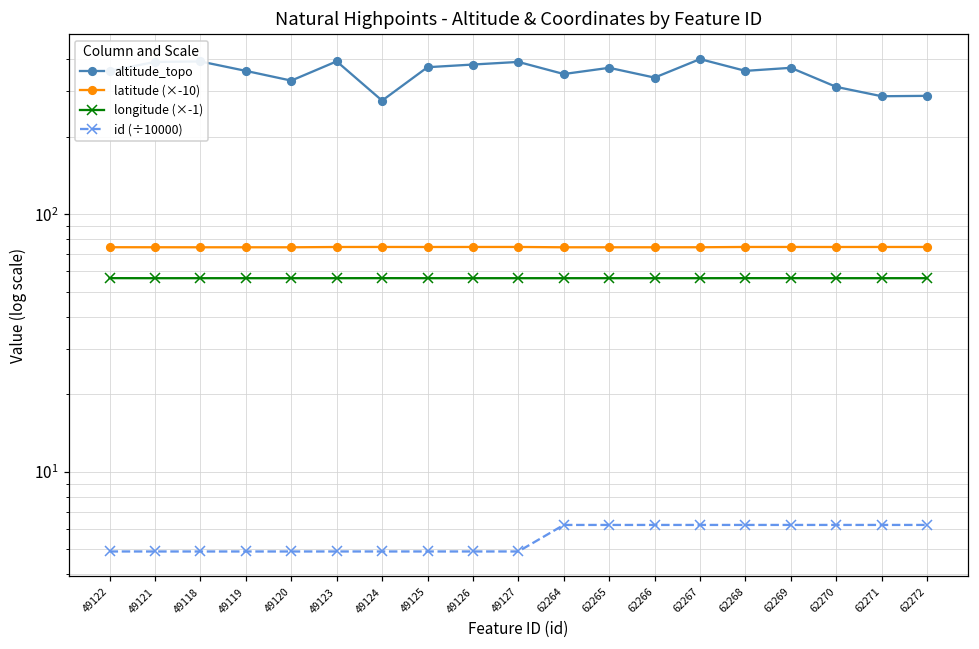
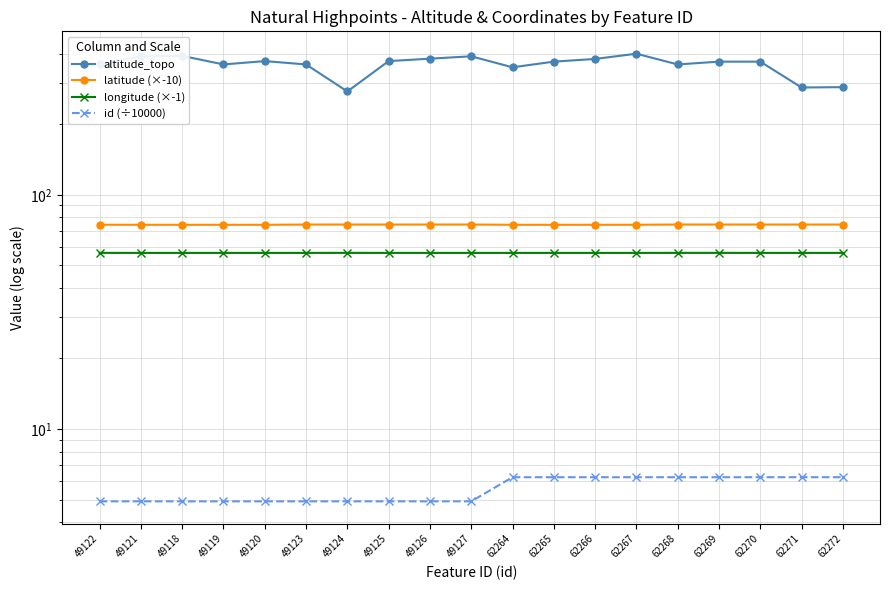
altitude_topo, 49120: 330 -> 370
altitude_topo, 49123: 390 -> 360
altitude_topo, 62266: 340 -> 380
altitude_topo, 62270: 310 -> 370
